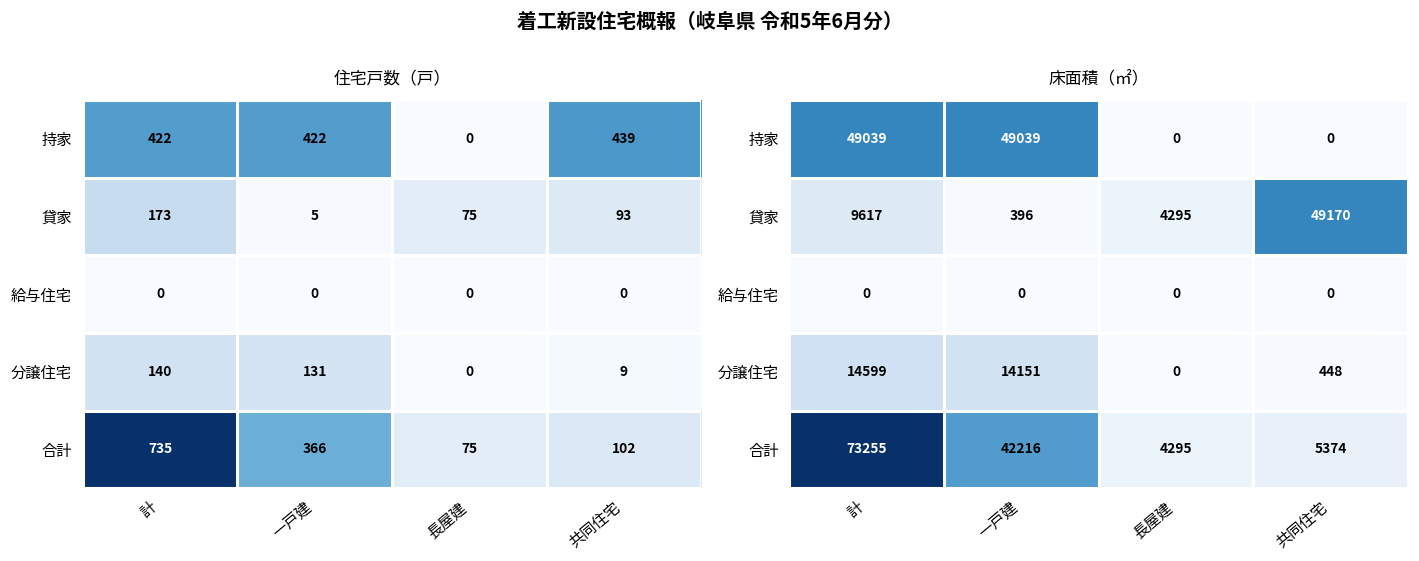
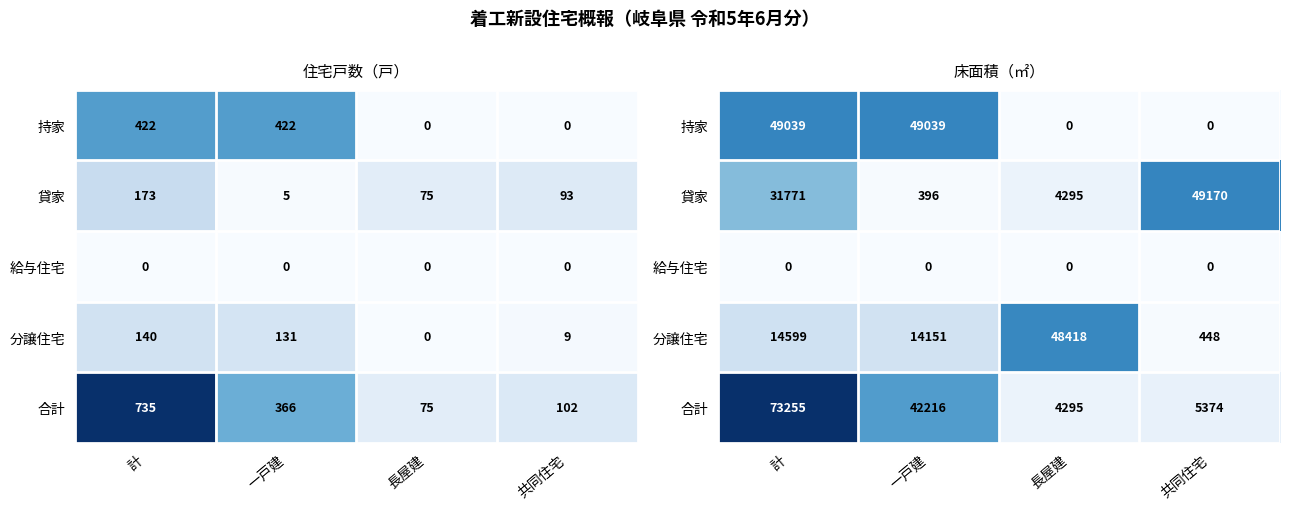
住宅戸数（戸）, 持家, 共同住宅: 439 -> 0
床面積（㎡）, 貸家, 計: 9617 -> 31771
床面積（㎡）, 分譲住宅, 長屋建: 0 -> 48418
